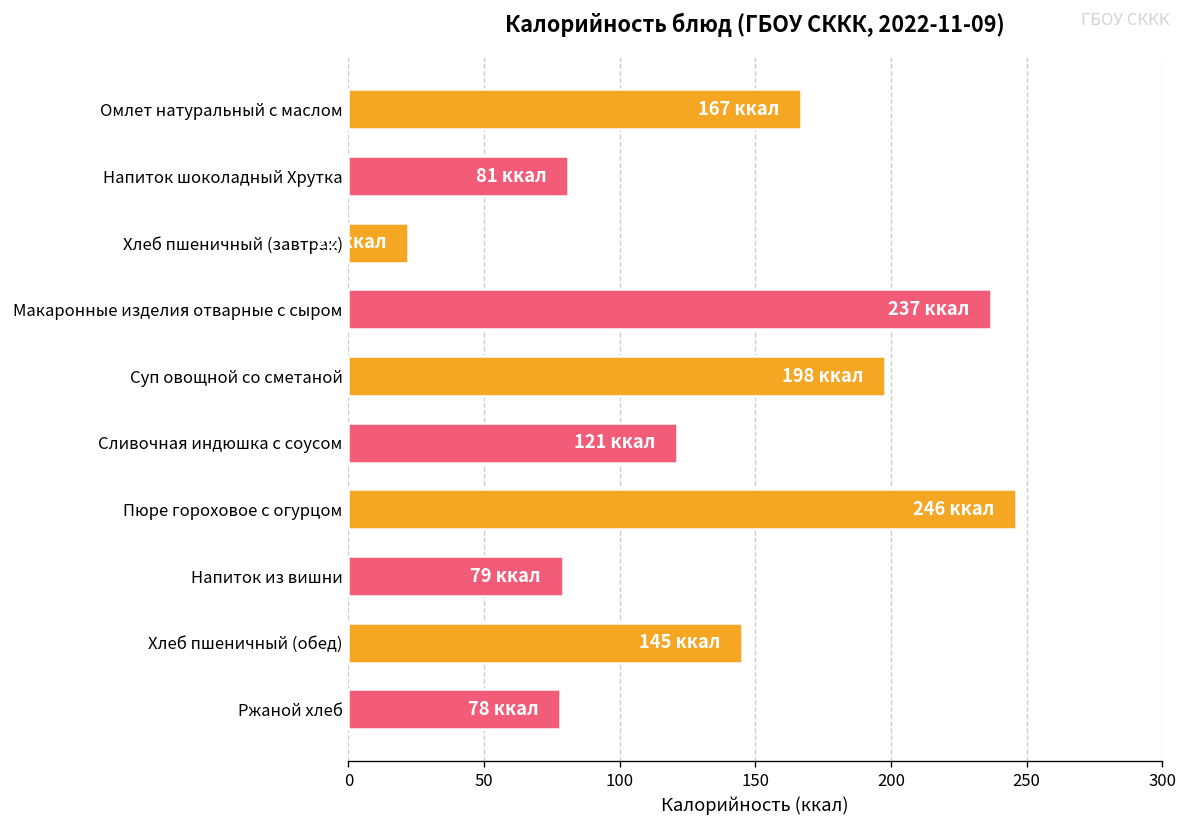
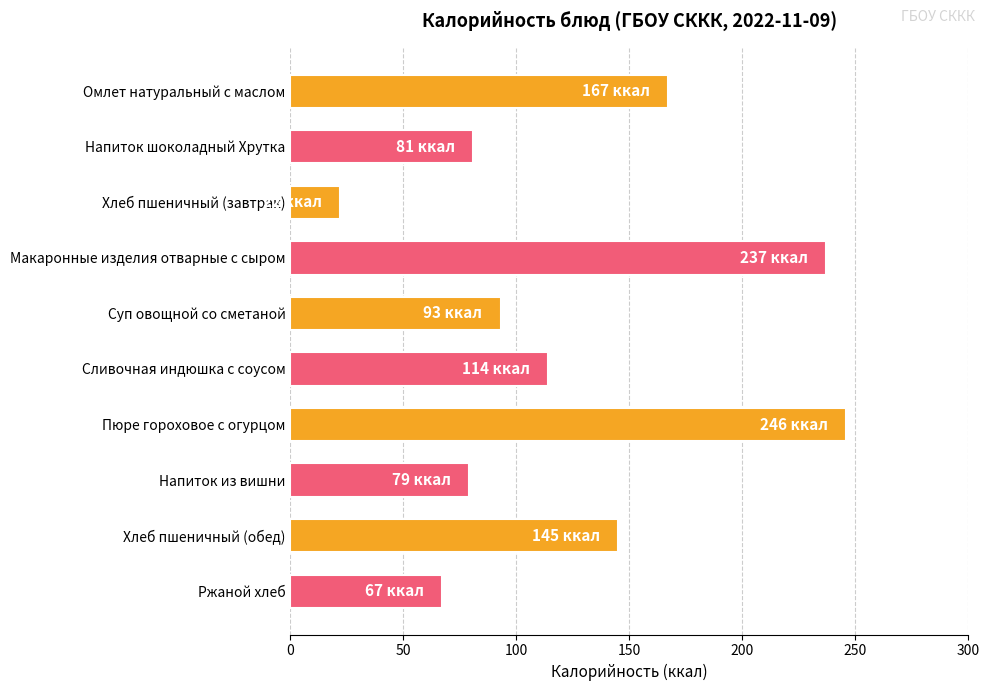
Суп овощной со сметаной: 198 -> 93
Сливочная индюшка с соусом: 121 -> 114
Ржаной хлеб: 78 -> 67
